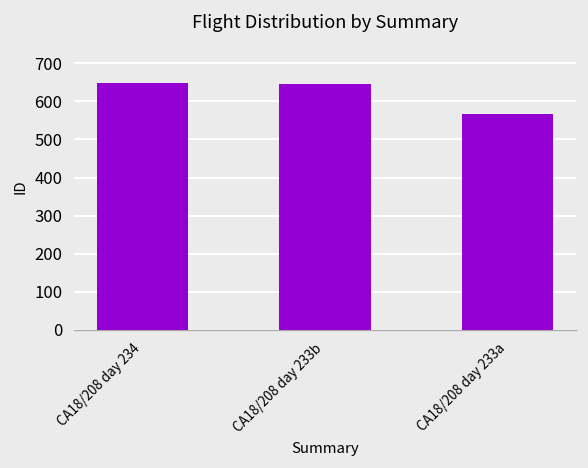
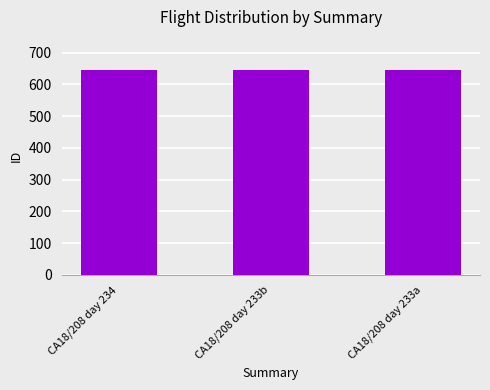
CA18/208 day 233a: 570 -> 650
